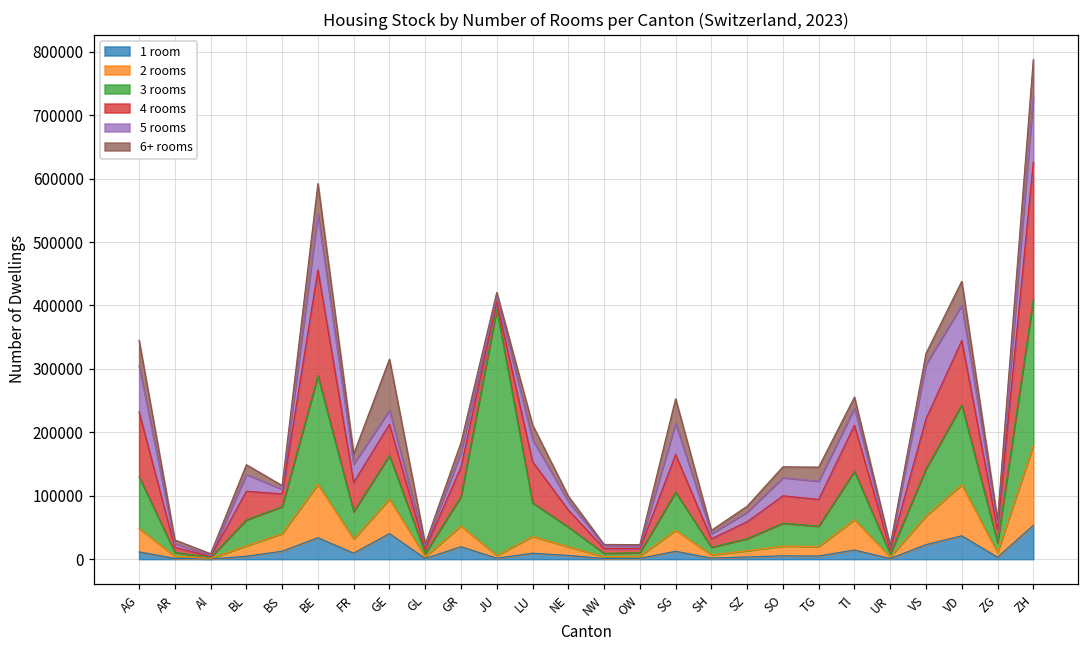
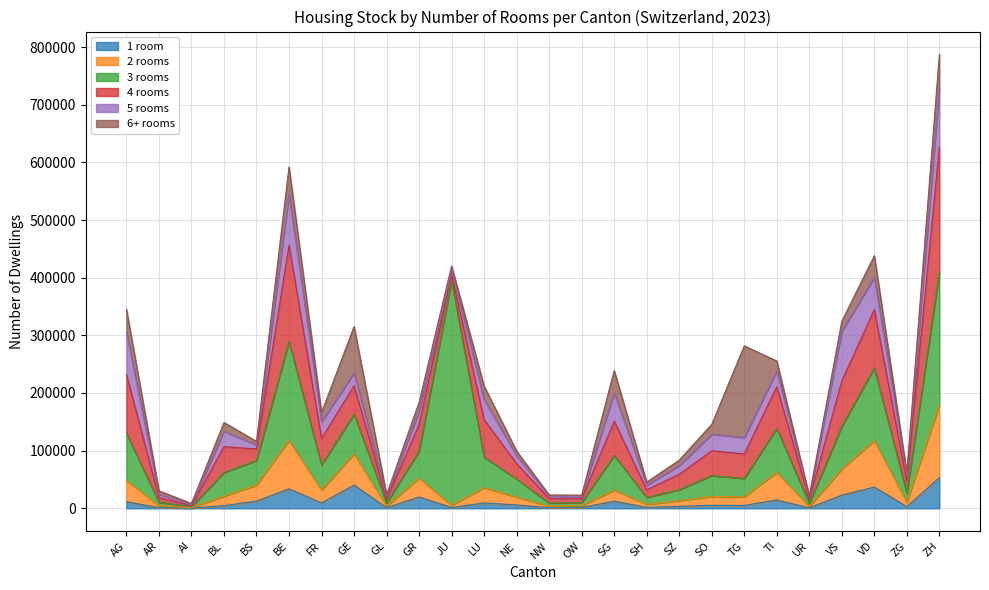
2 rooms, SG: 30000 -> 20000
6+ rooms, TG: 20000 -> 160000
